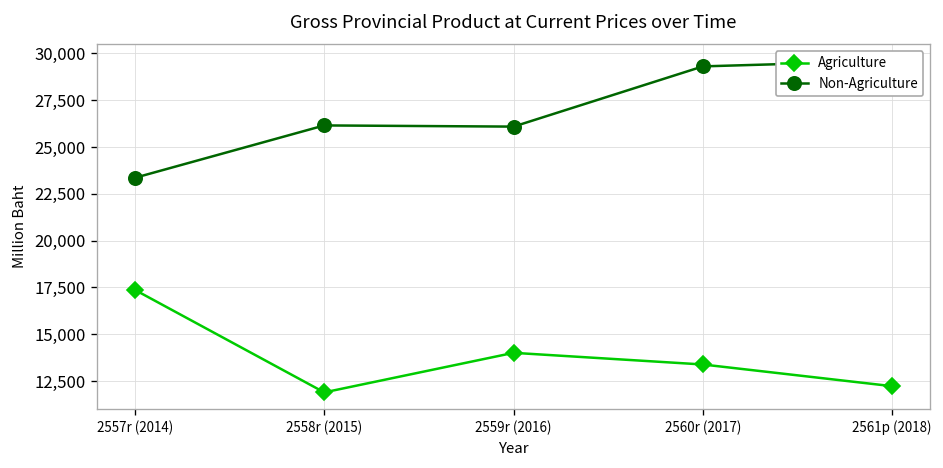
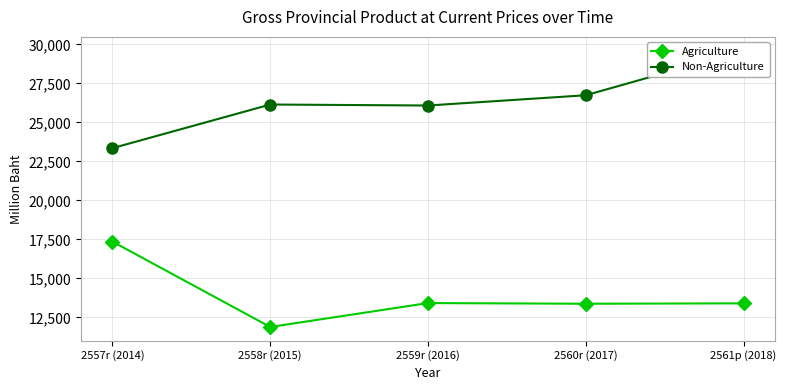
Agriculture, 2559r (2016): 14,000 -> 13,400
Non-Agriculture, 2560r (2017): 29,300 -> 26,700
Agriculture, 2561p (2018): 12,200 -> 13,400
